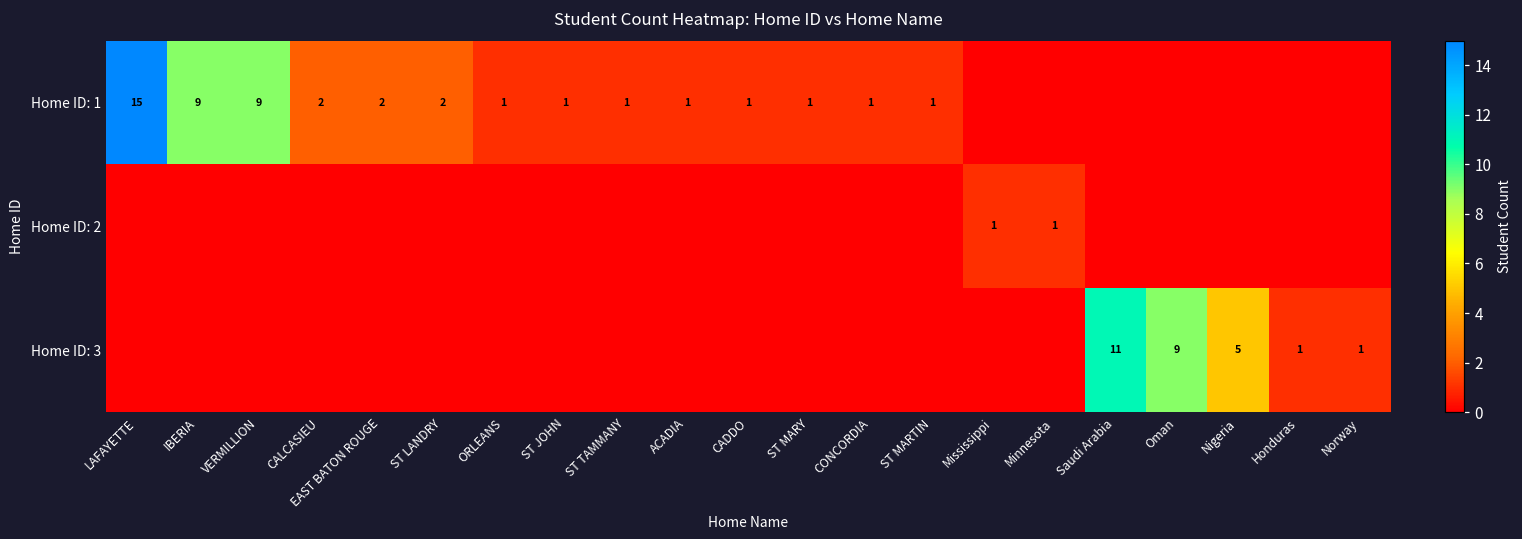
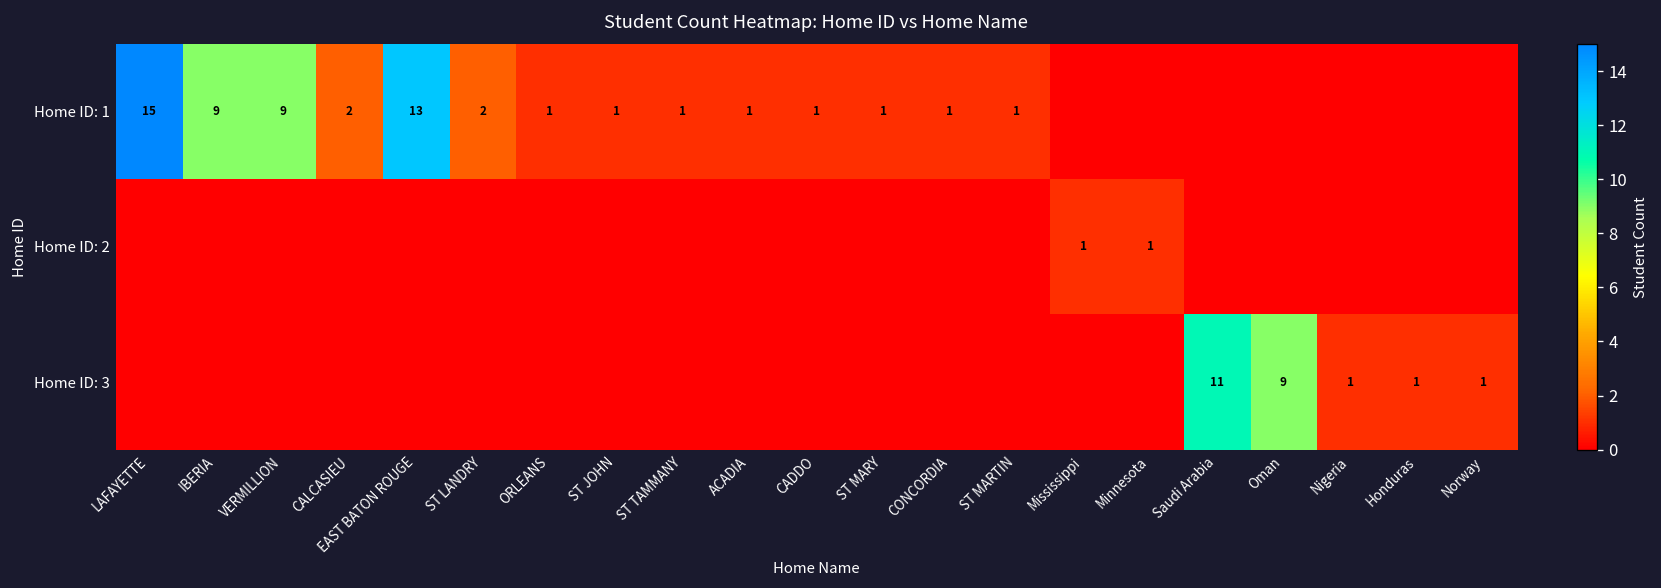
Home ID: 1, EAST BATON ROUGE: 2 -> 13
Home ID: 3, Nigeria: 5 -> 1
